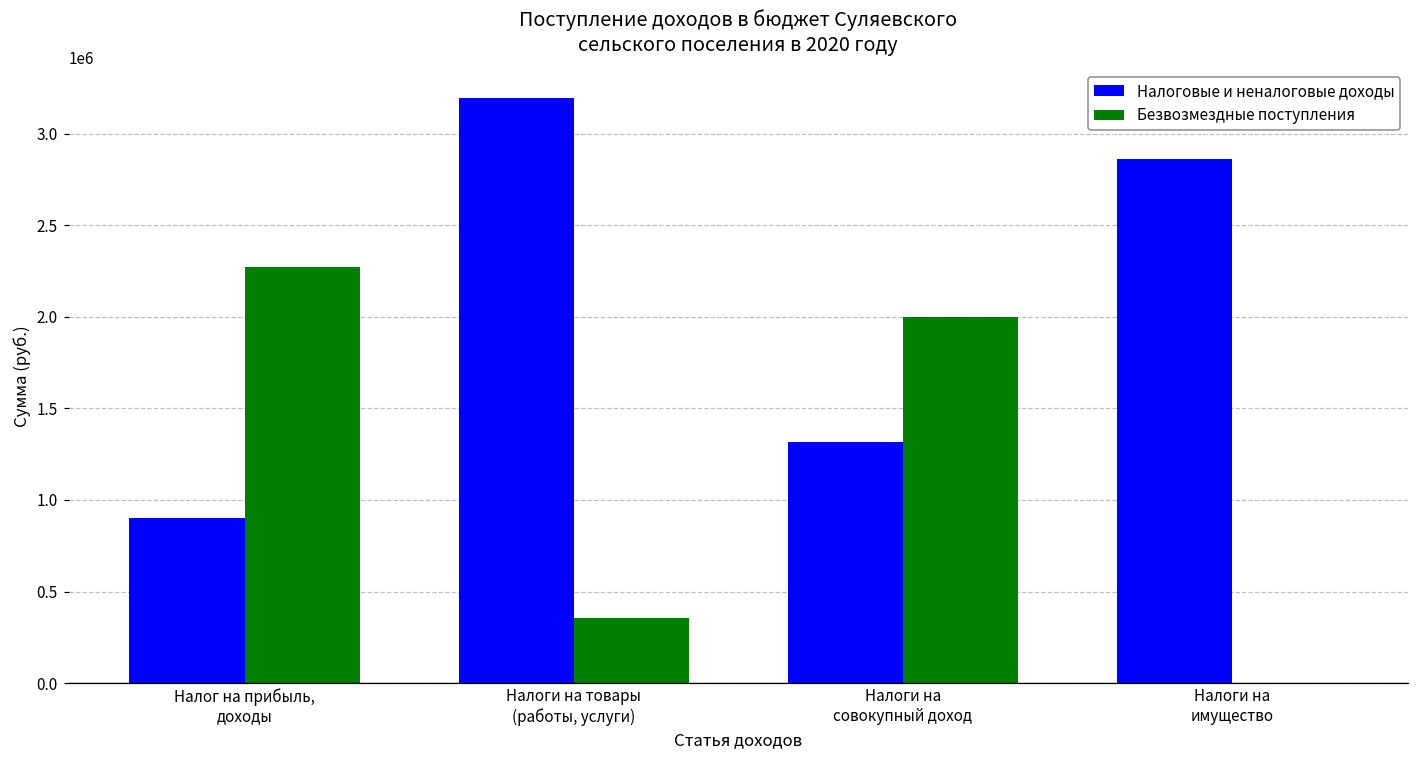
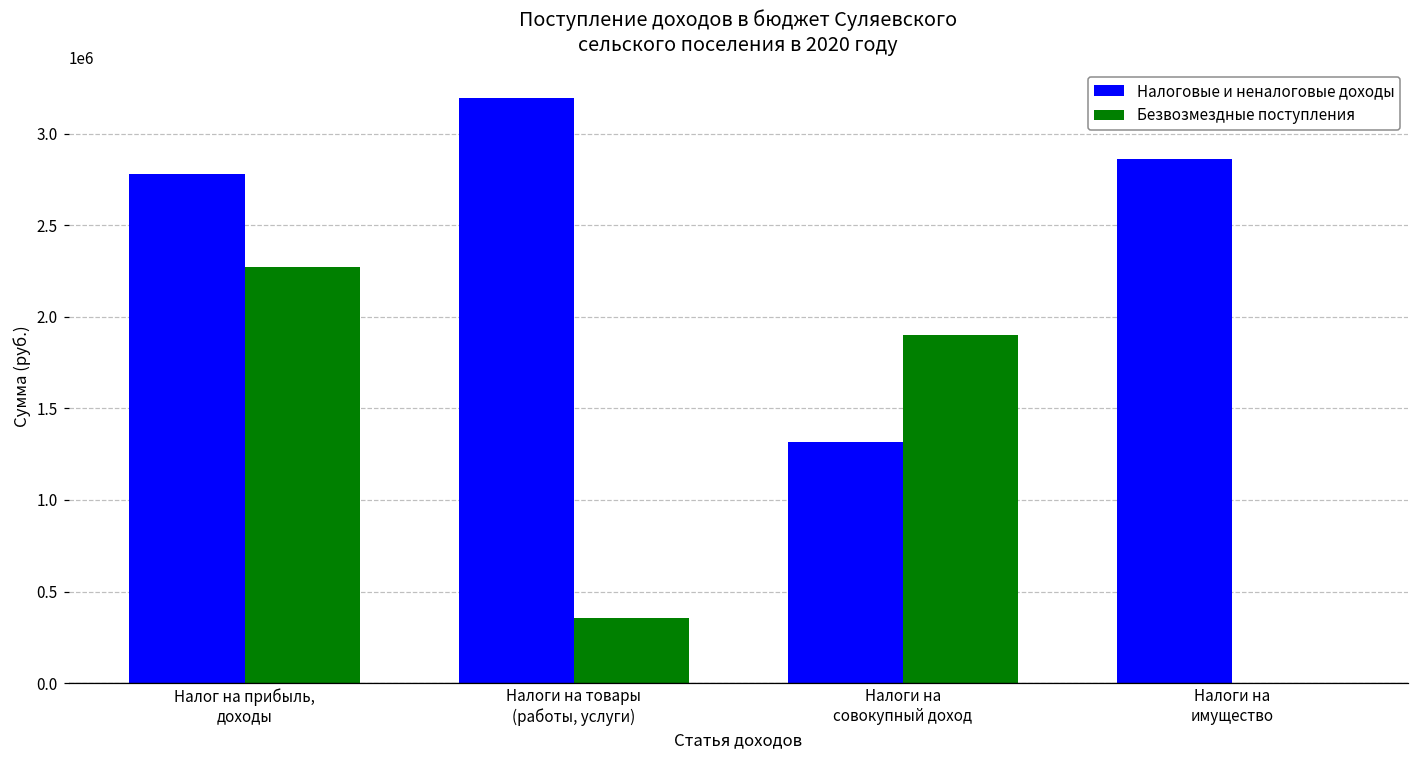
Налоговые и неналоговые доходы, Налог на прибыль, доходы: 900000 -> 2780000
Безвозмездные поступления, Налоги на совокупный доход: 2000000 -> 1900000
